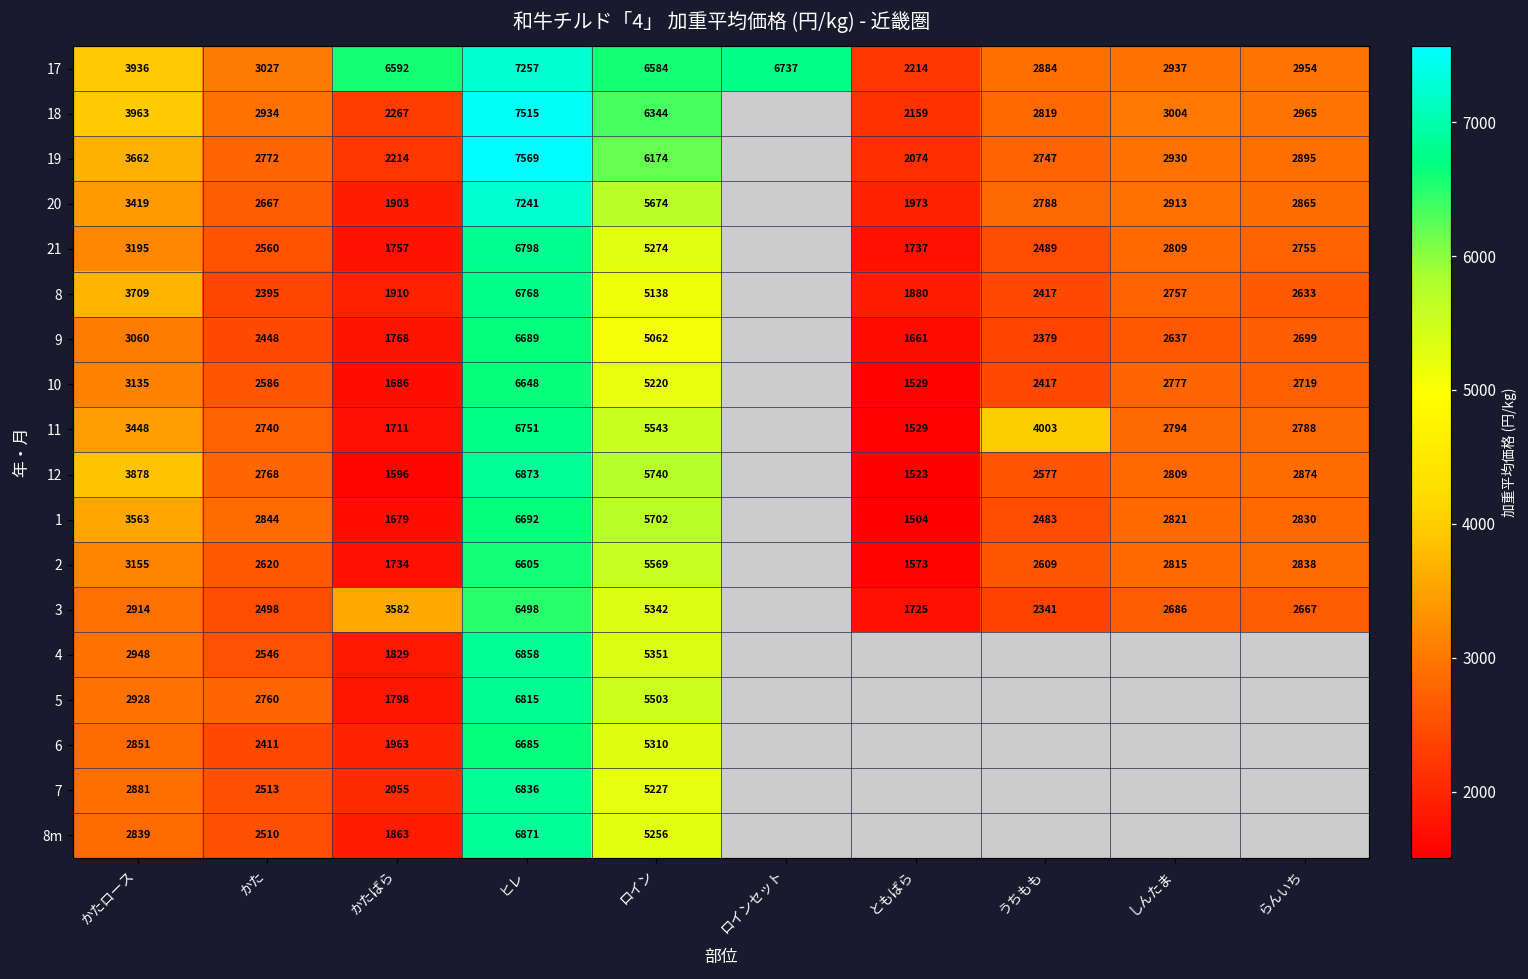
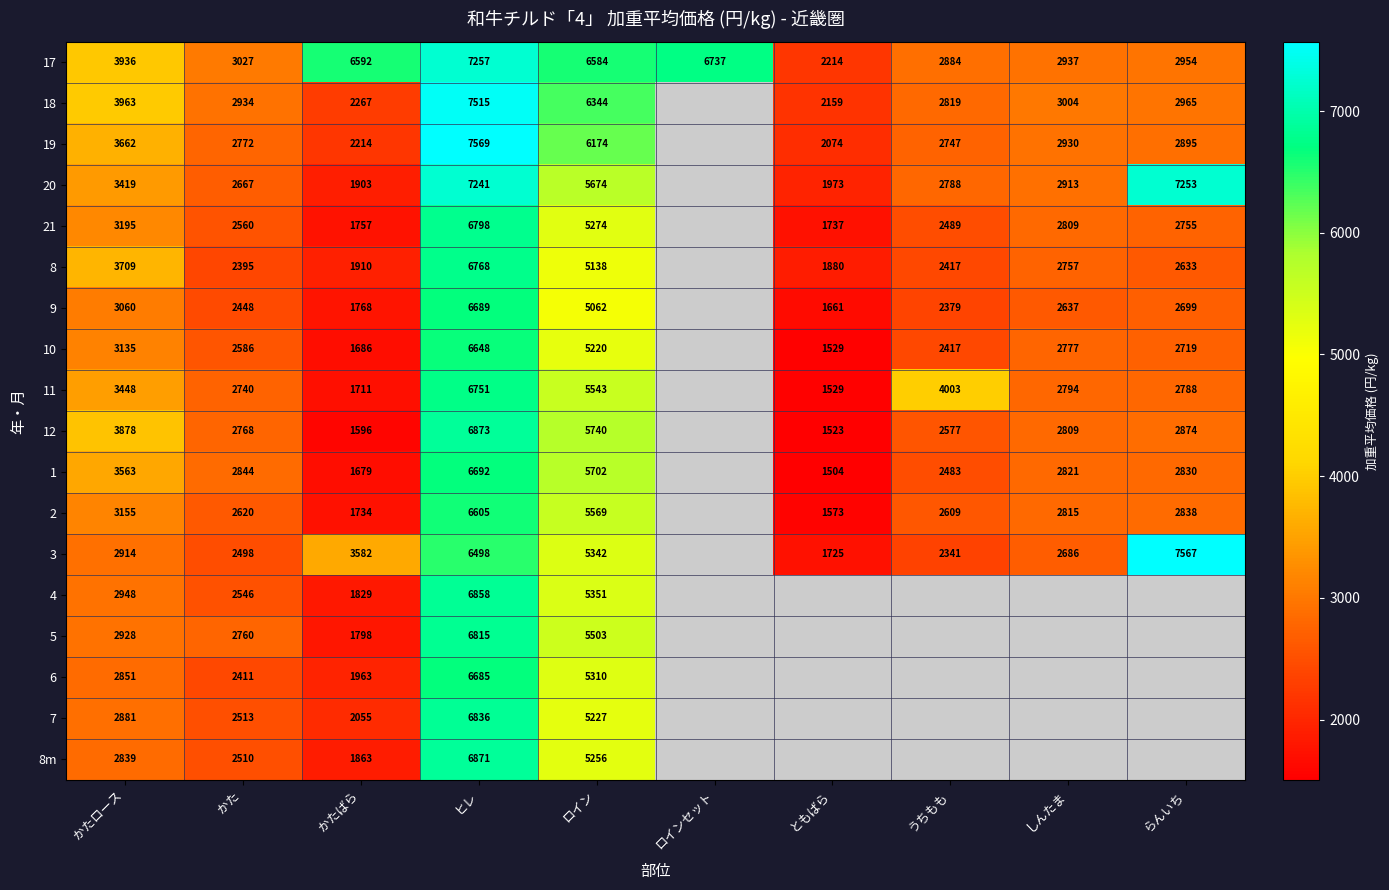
20, らんいち: 2865 -> 7253
3, らんいち: 2667 -> 7567
